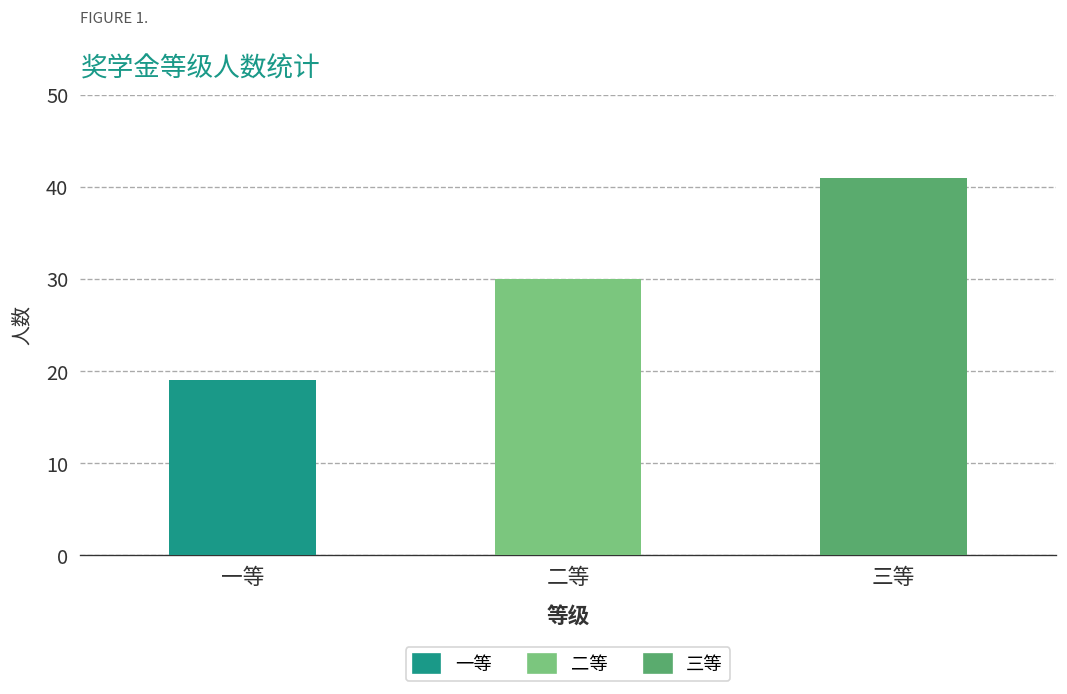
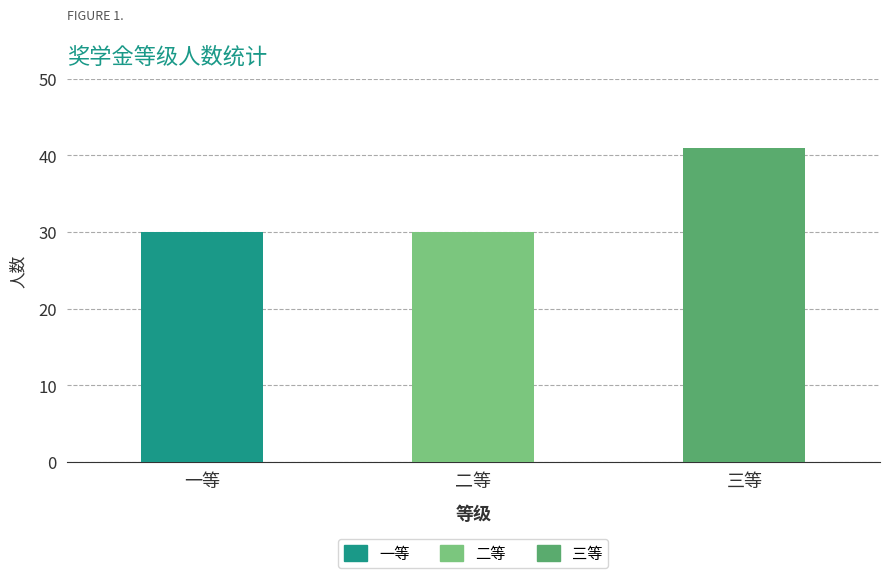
一等: 19 -> 30
